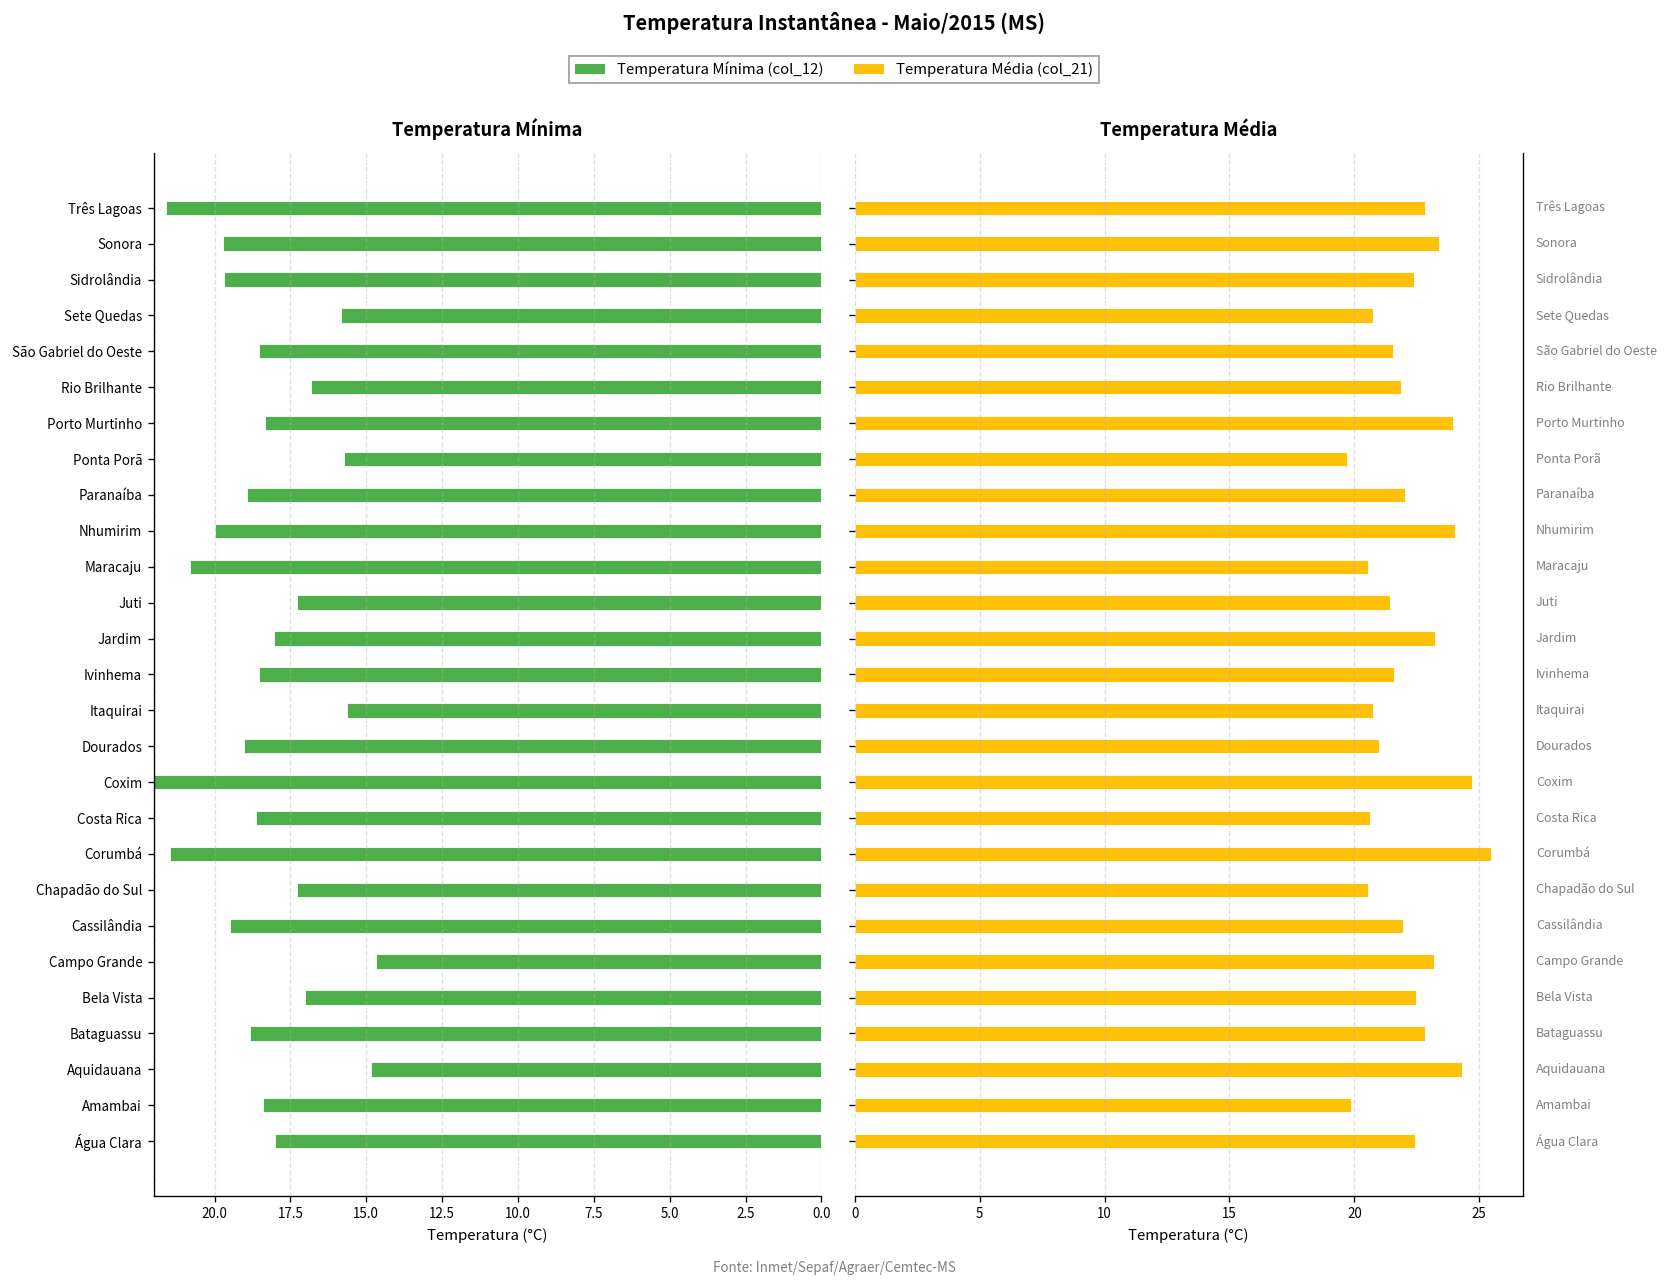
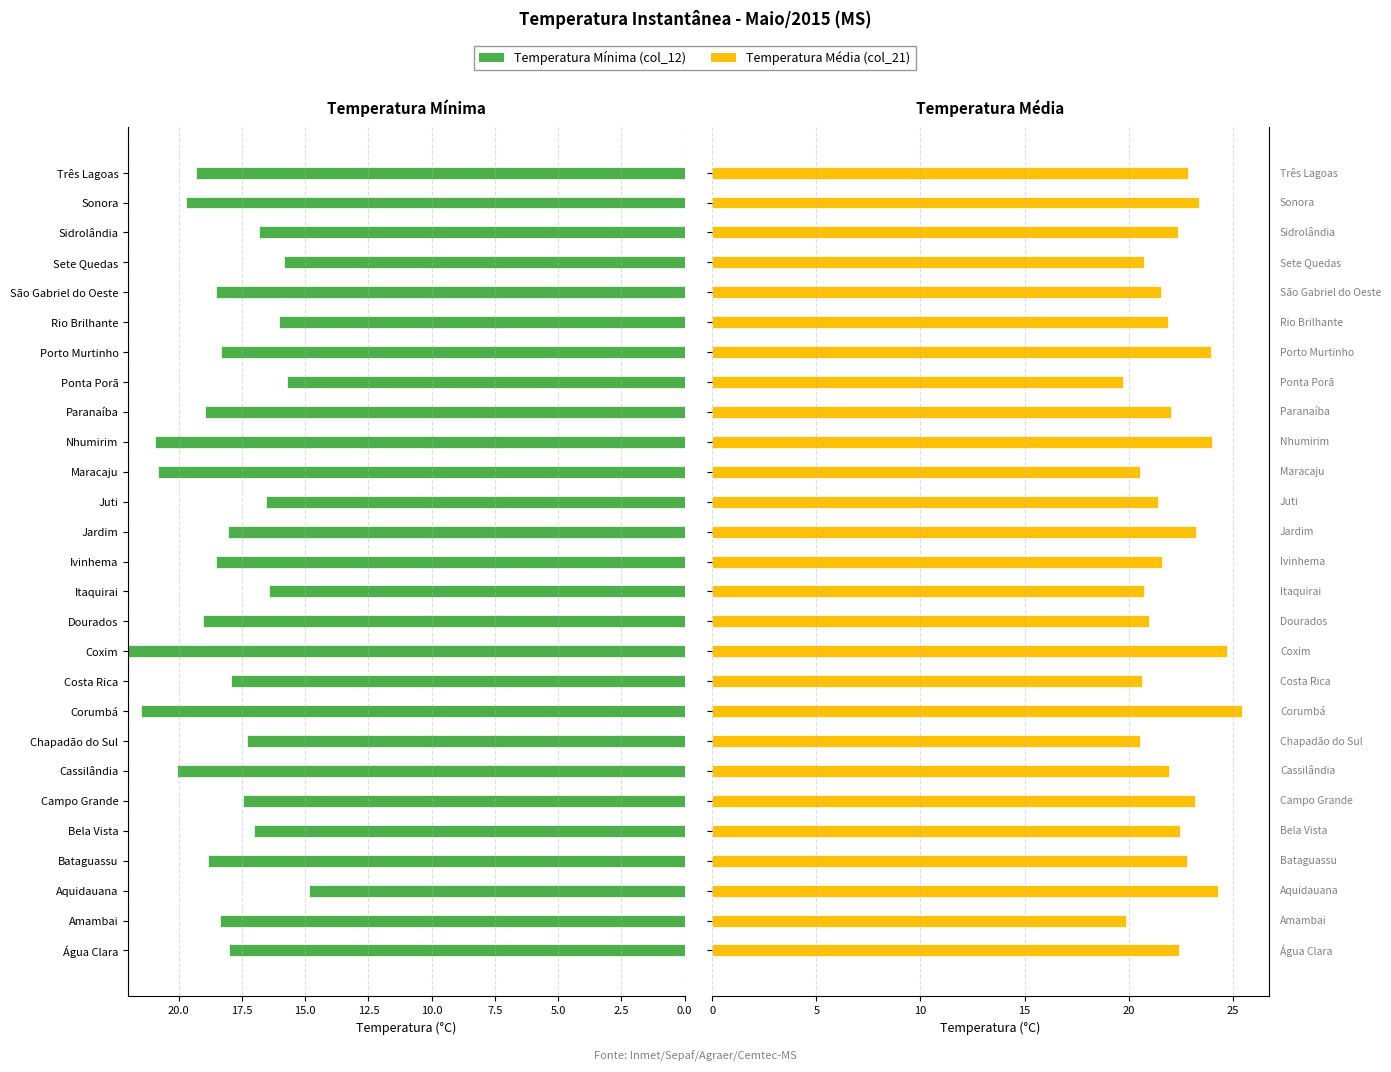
Temperatura Mínima, Três Lagoas: 21.6 -> 19.3
Temperatura Mínima, Sidrolândia: 19.7 -> 16.8
Temperatura Mínima, Rio Brilhante: 16.8 -> 16.0
Temperatura Mínima, Nhumirim: 20.0 -> 21.0
Temperatura Mínima, Juti: 17.3 -> 16.6
Temperatura Mínima, Itaquirai: 15.6 -> 16.4
Temperatura Mínima, Costa Rica: 18.6 -> 17.9
Temperatura Mínima, Cassilândia: 19.5 -> 20.1
Temperatura Mínima, Campo Grande: 14.7 -> 17.5
